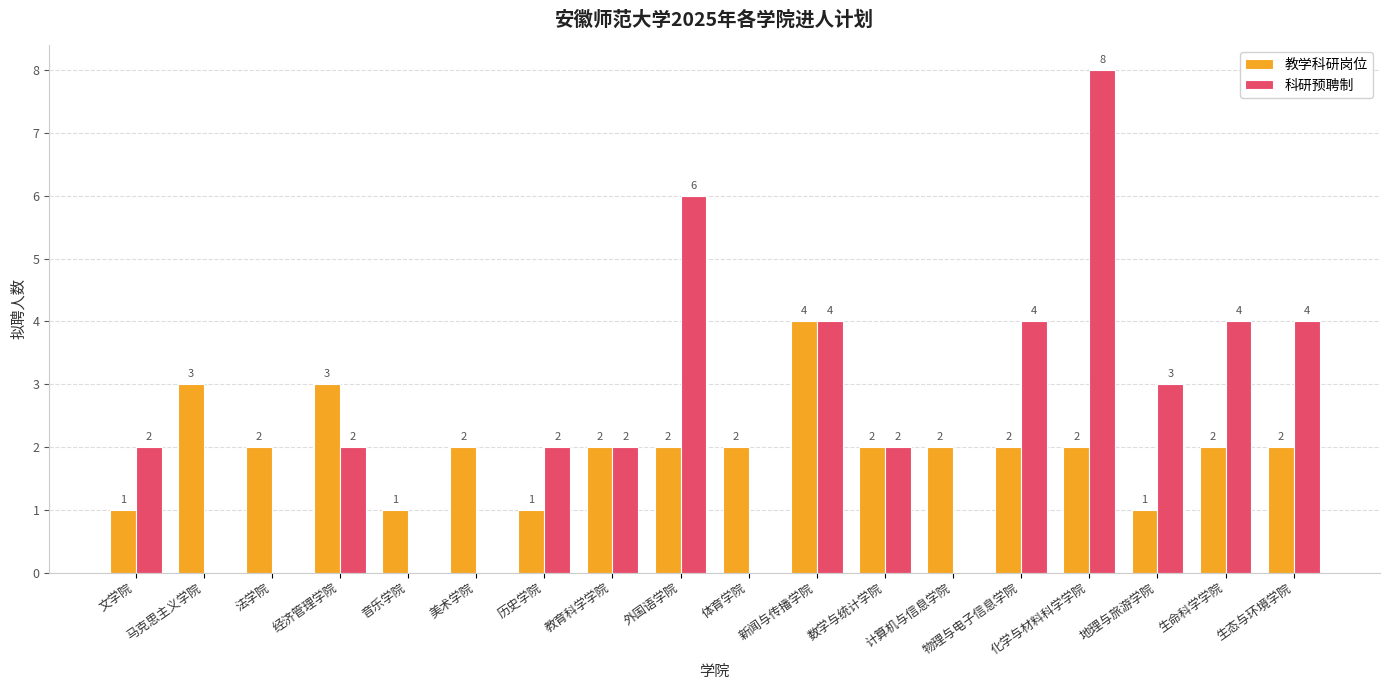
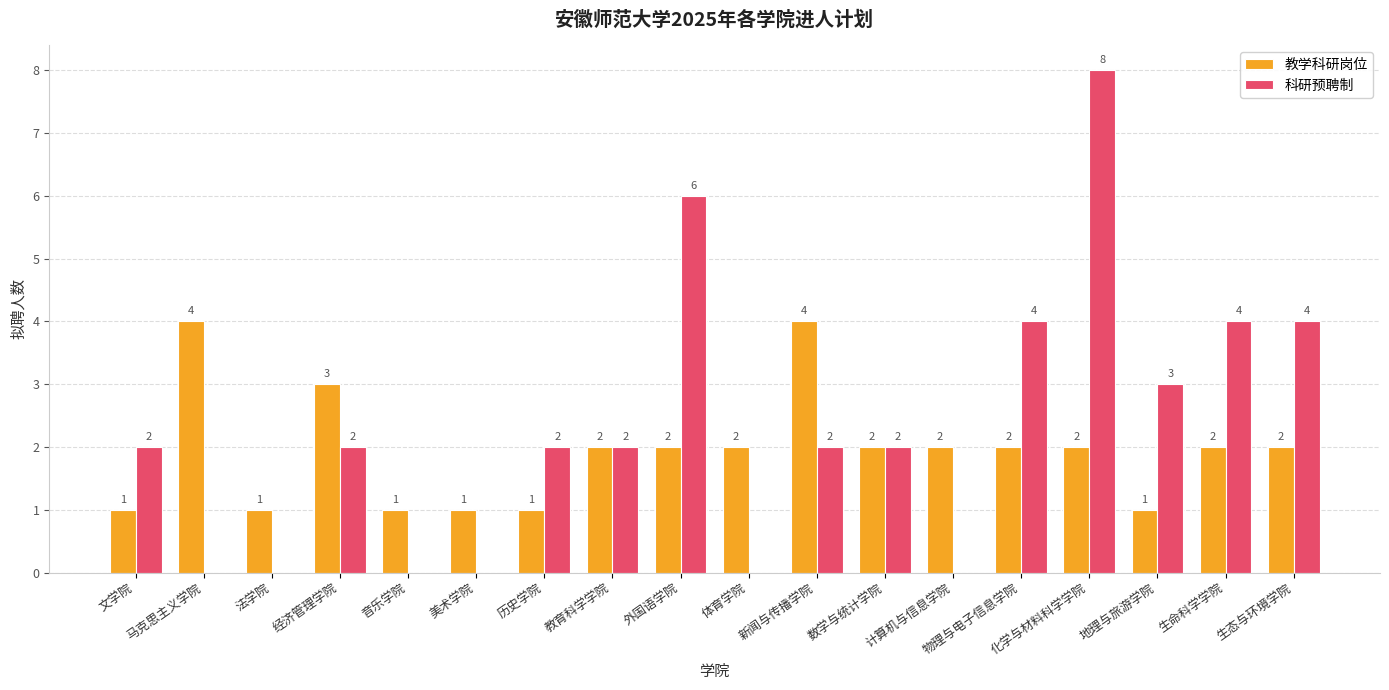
教学科研岗位, 马克思主义学院: 3 -> 4
教学科研岗位, 法学院: 2 -> 1
教学科研岗位, 美术学院: 2 -> 1
科研预聘制, 新闻与传播学院: 4 -> 2
